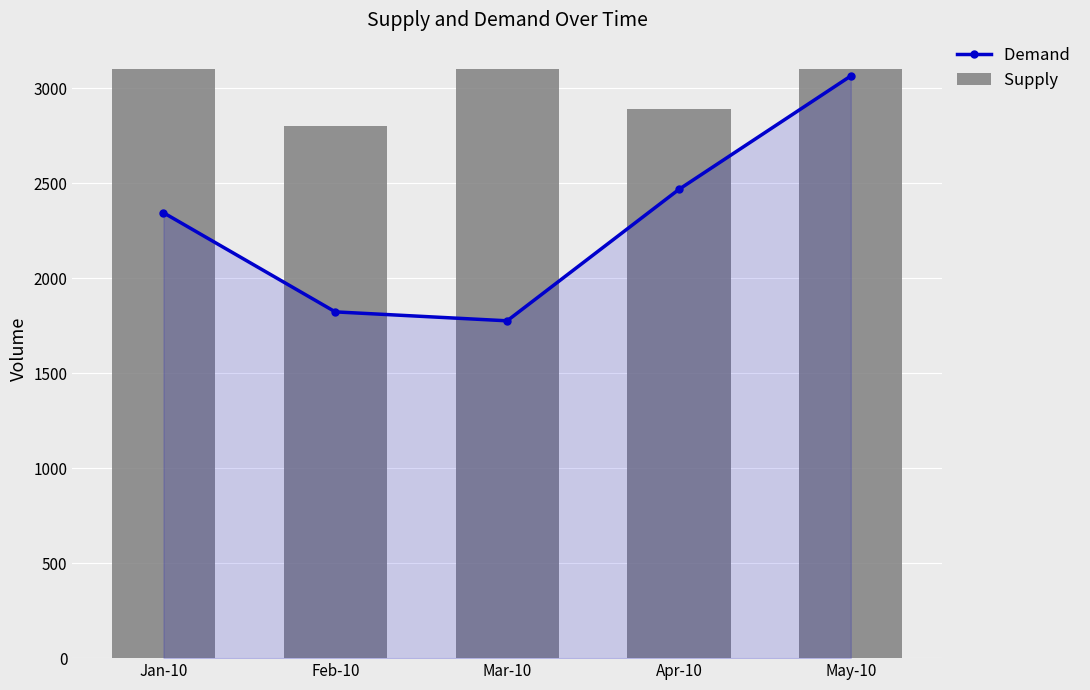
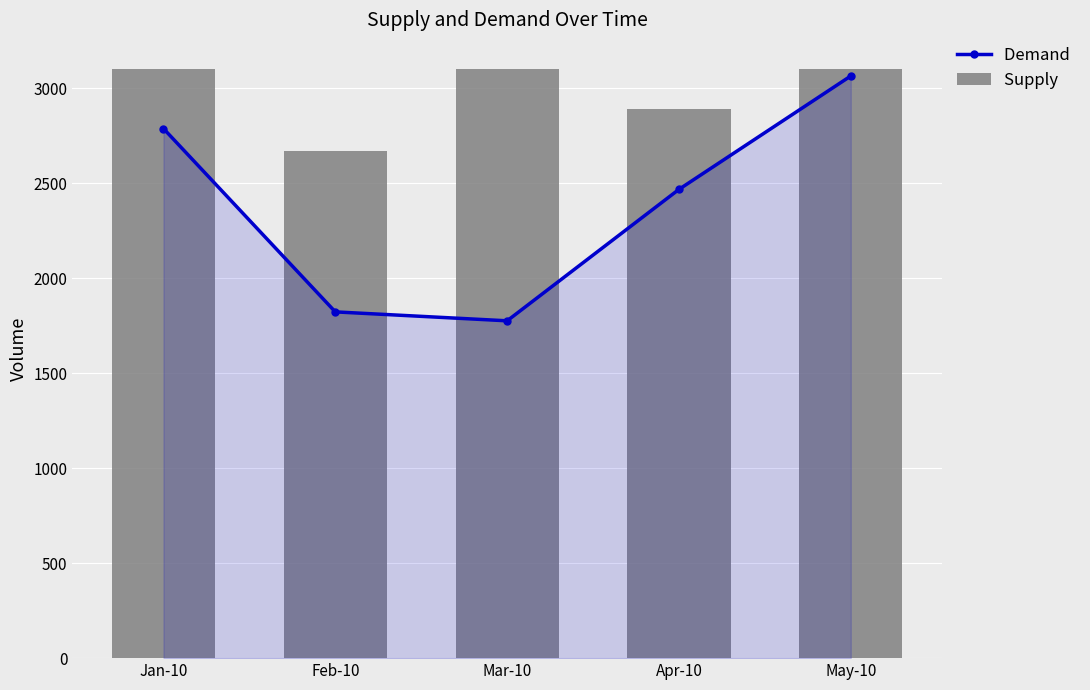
Demand, Jan-10: 2350 -> 2790
Supply, Feb-10: 2800 -> 2670
